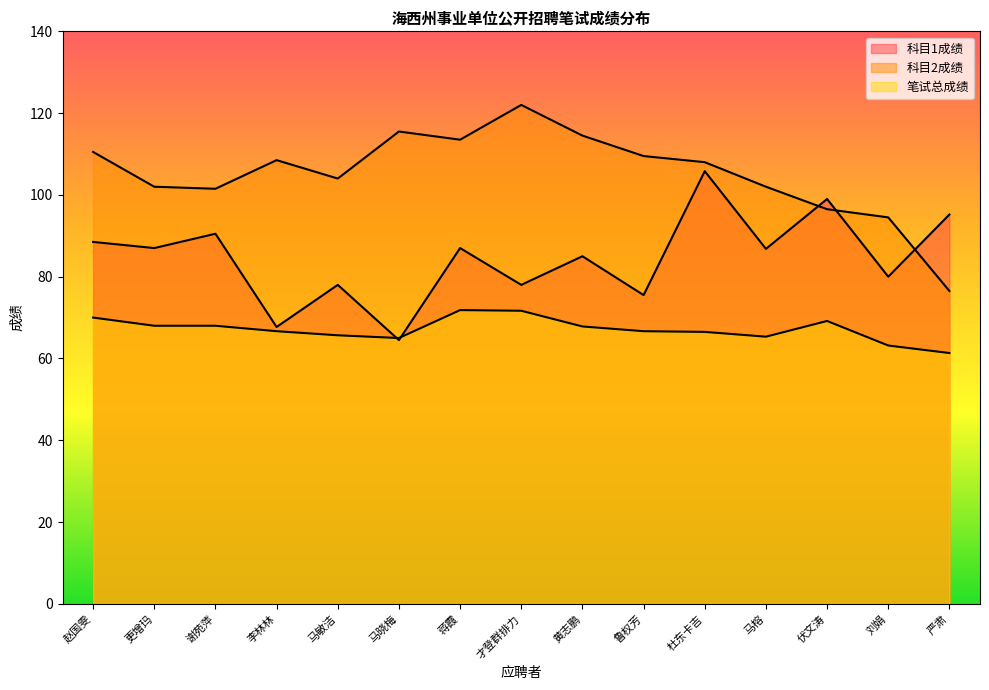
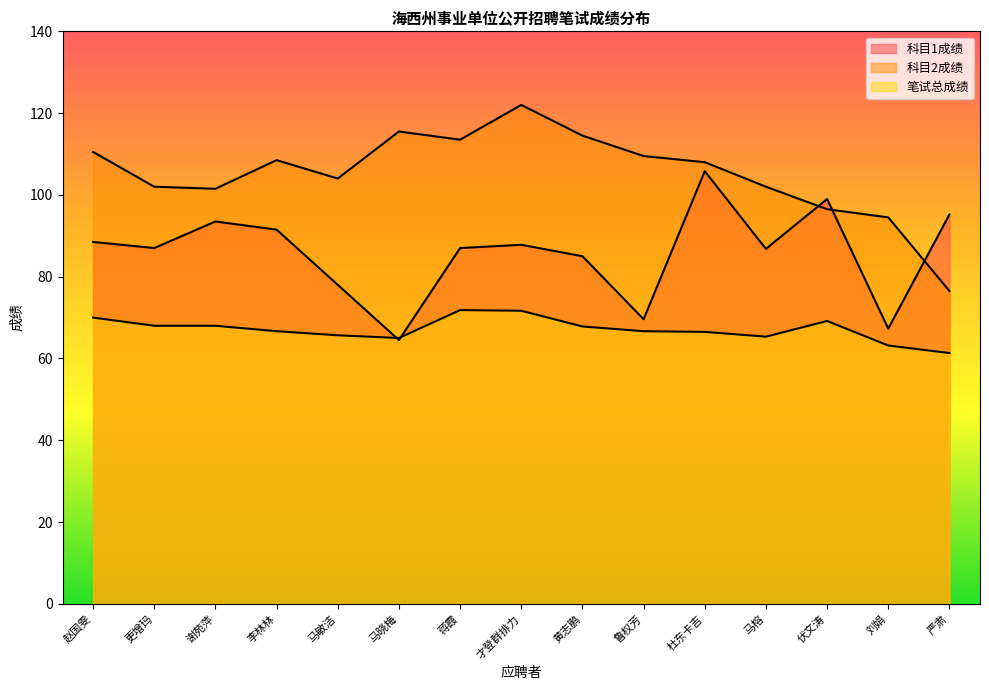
科目1成绩, 谢苑萍: 91 -> 94
科目1成绩, 李林林: 68 -> 92
科目1成绩, 才登群排力: 78 -> 88
科目1成绩, 鲁权芳: 76 -> 70
科目1成绩, 刘娟: 80 -> 67
